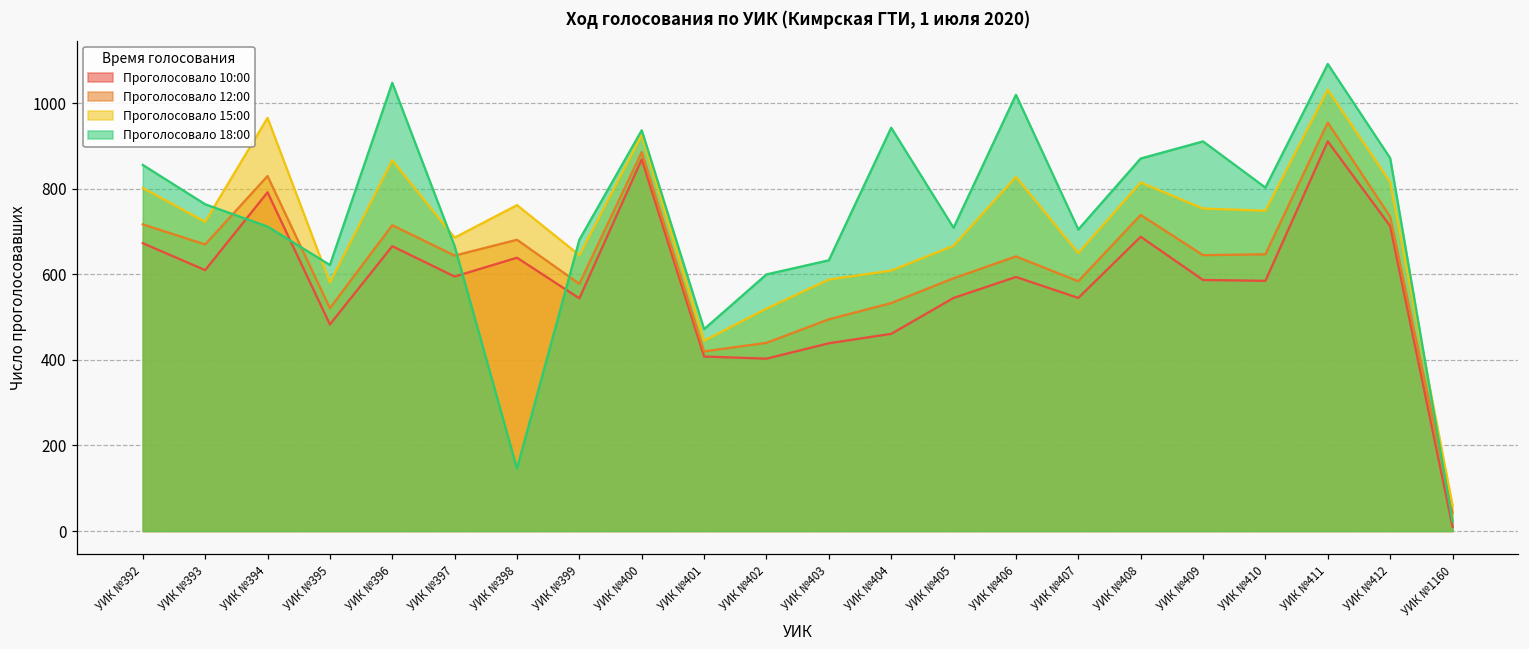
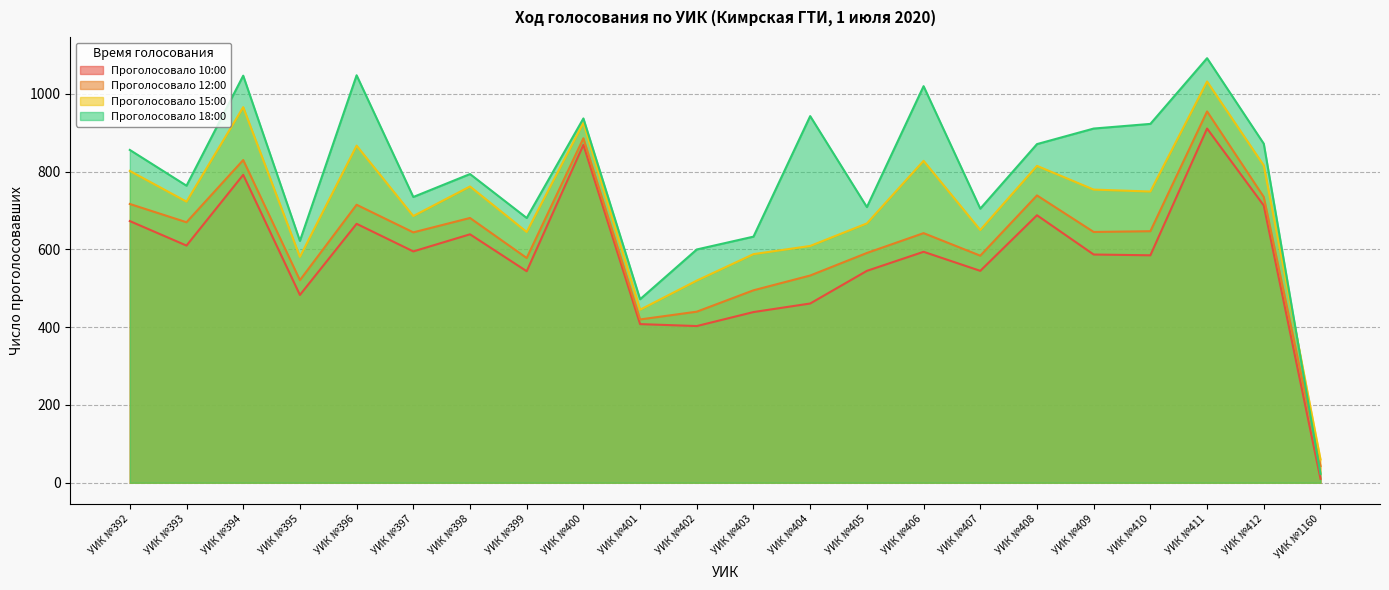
Проголосовало 18:00, УИК №394: 710 -> 1050
Проголосовало 18:00, УИК №397: 670 -> 740
Проголосовало 18:00, УИК №398: 150 -> 790
Проголосовало 18:00, УИК №410: 800 -> 920
